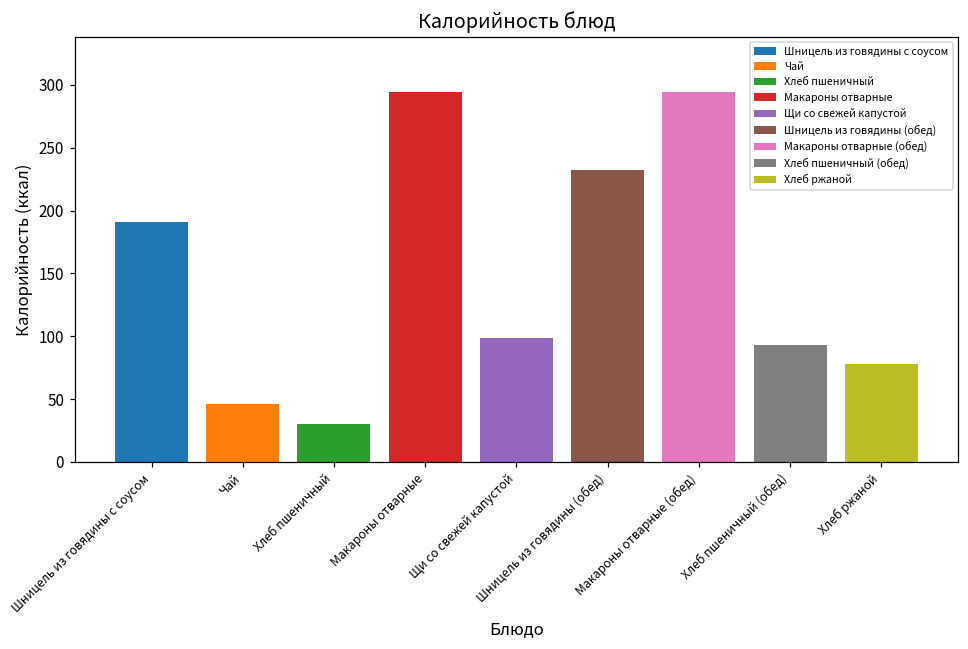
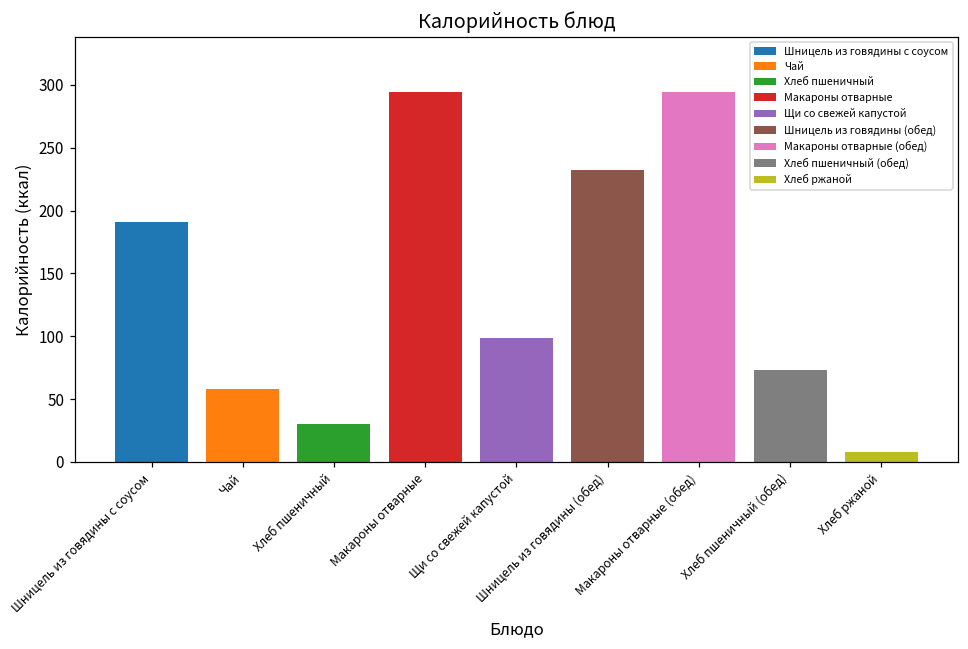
Чай: 46 -> 58
Хлеб пшеничный (обед): 93 -> 73
Хлеб ржаной: 78 -> 8
